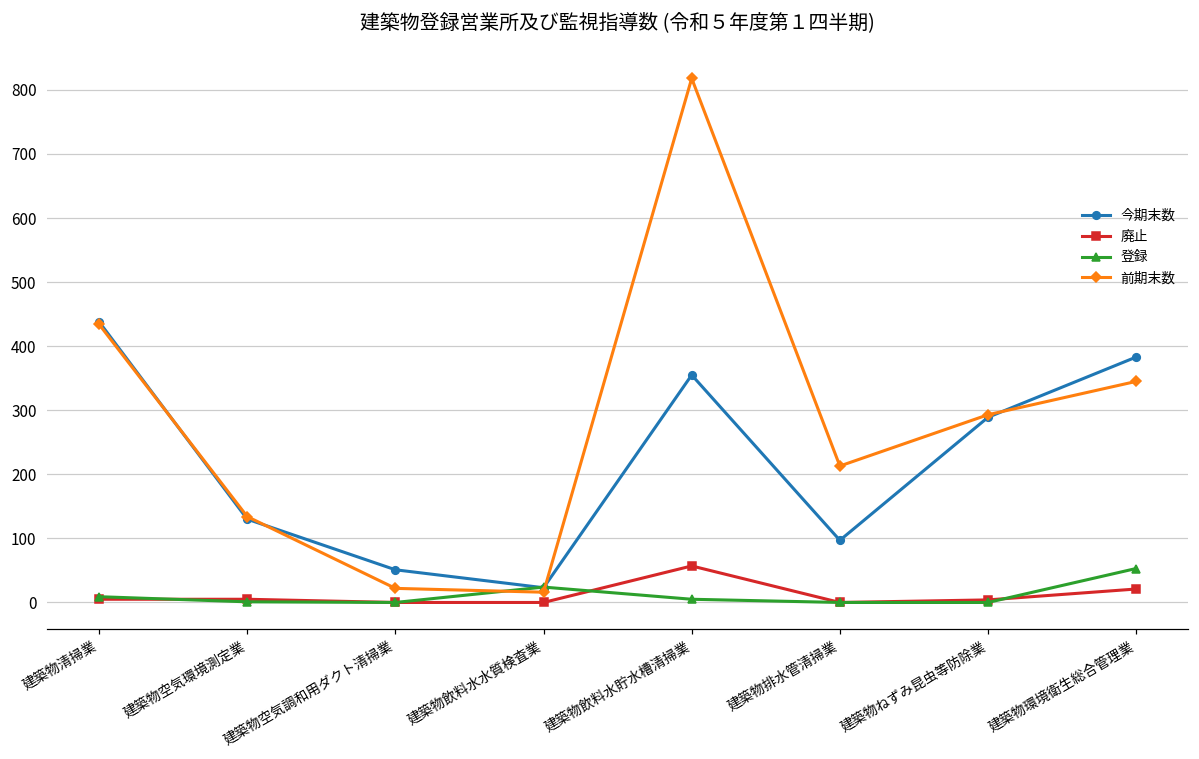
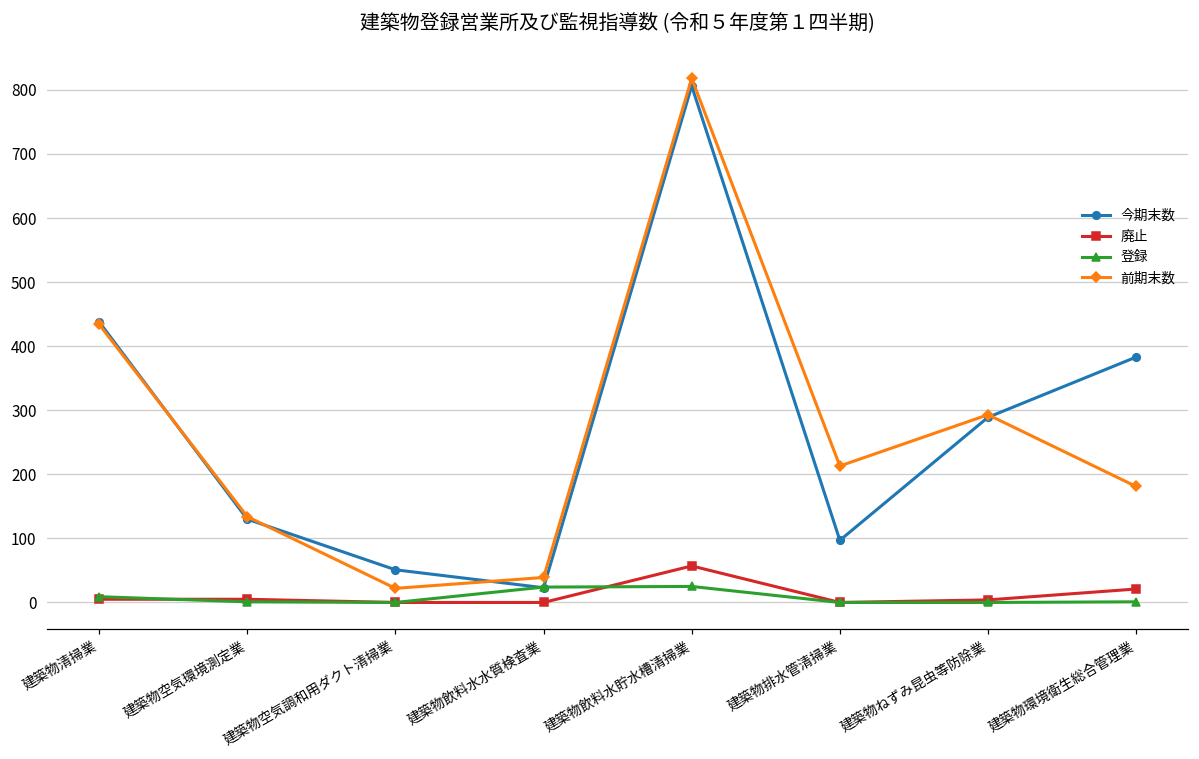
前期末数, 建築物飲料水水質検査業: 20 -> 40
今期末数, 建築物飲料水貯水槽清掃業: 360 -> 810
登録, 建築物飲料水貯水槽清掃業: 10 -> 30
登録, 建築物環境衛生総合管理業: 50 -> 0
前期末数, 建築物環境衛生総合管理業: 350 -> 180
